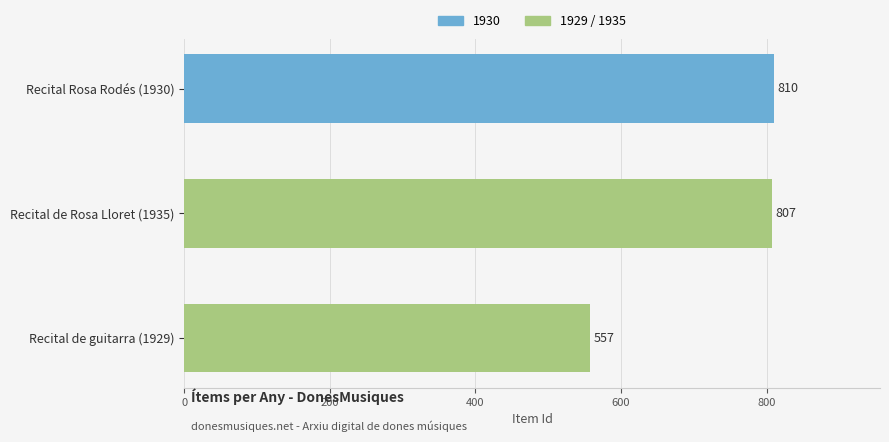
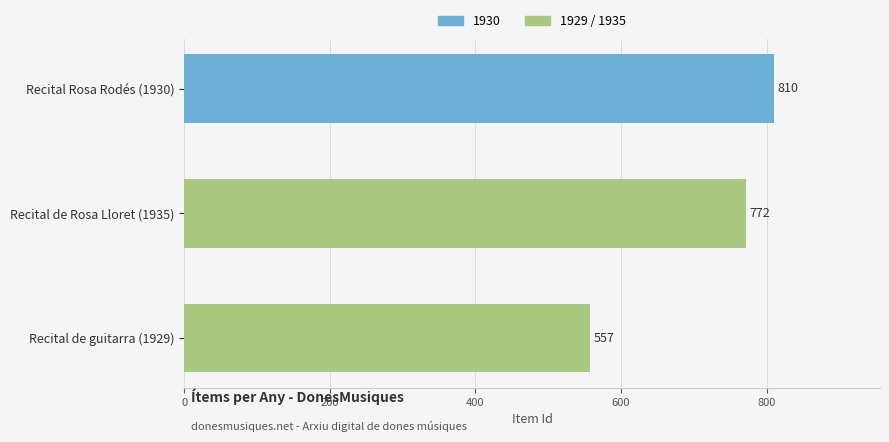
Recital de Rosa Lloret (1935): 807 -> 772
